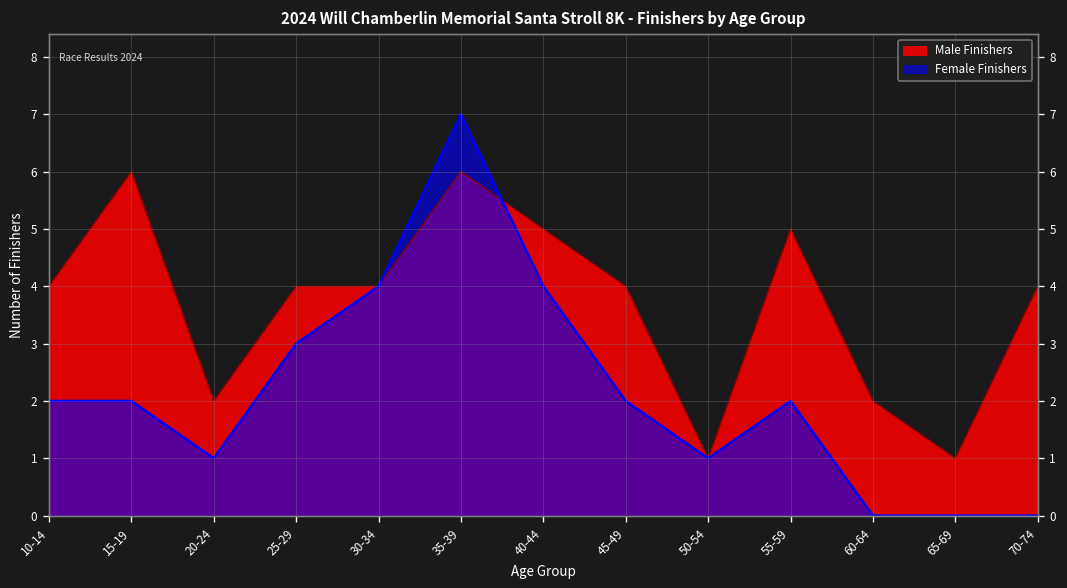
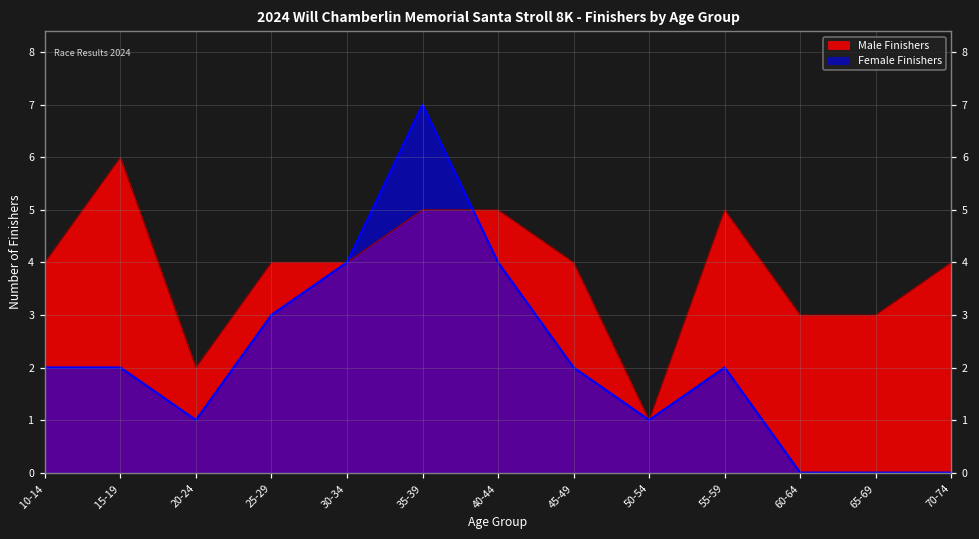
Male Finishers, 35-39: 6 -> 5
Male Finishers, 60-64: 2 -> 3
Male Finishers, 65-69: 1 -> 3
